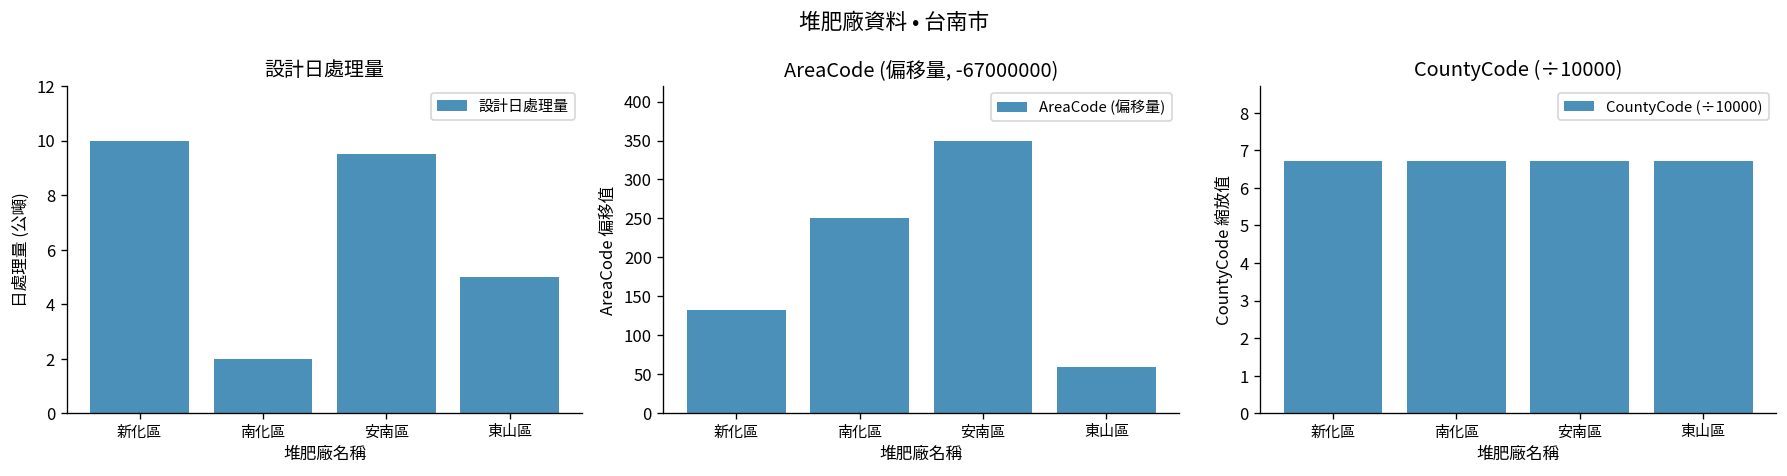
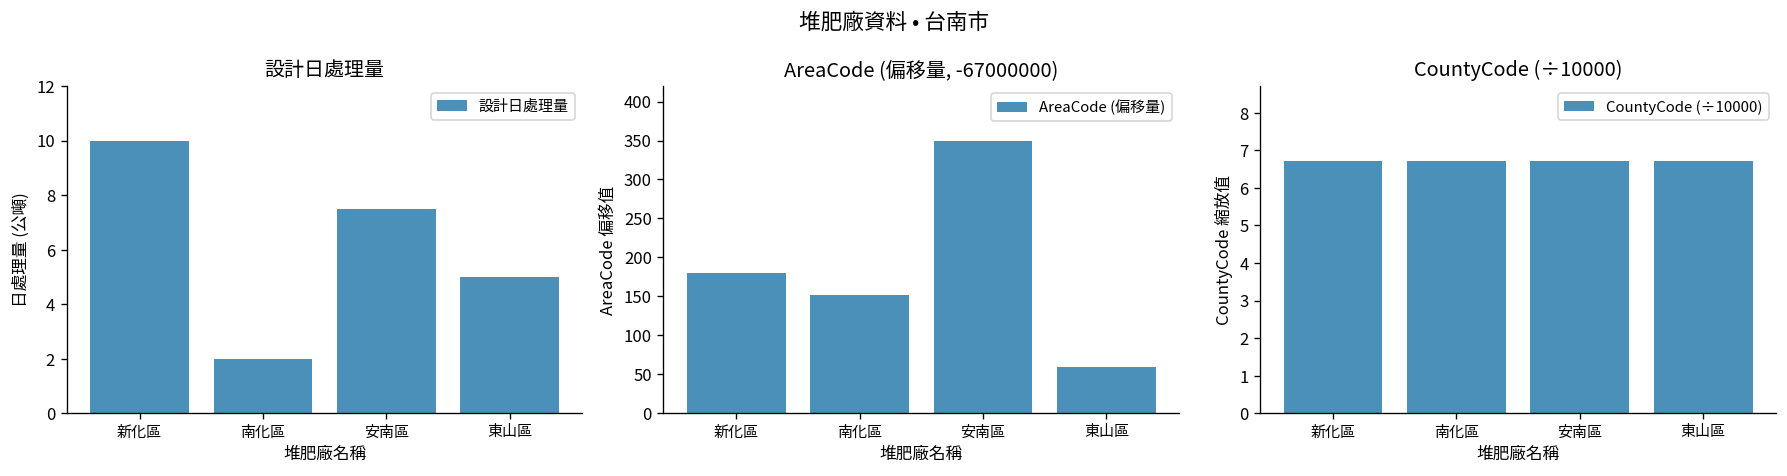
設計日處理量, 安南區: 9.5 -> 7.5
AreaCode (偏移量, -67000000), 新化區: 130 -> 180
AreaCode (偏移量, -67000000), 南化區: 250 -> 150
